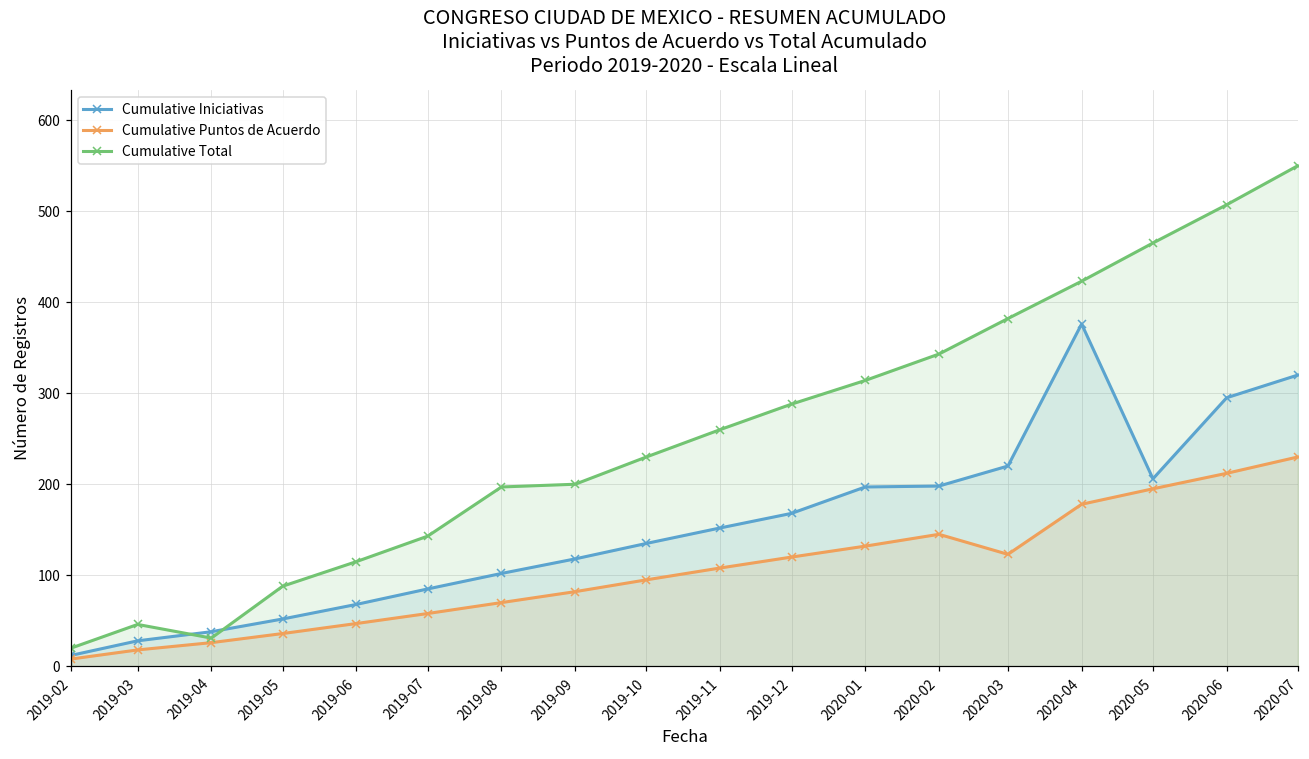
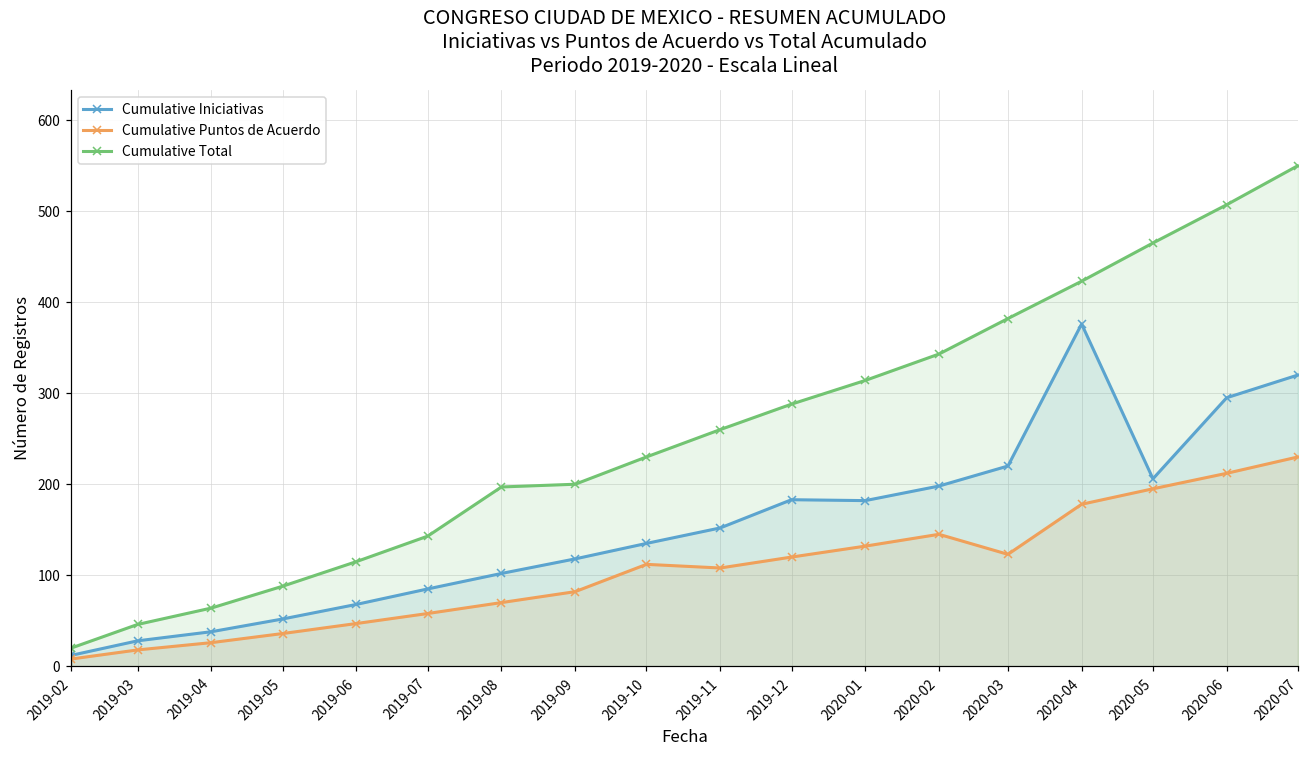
Cumulative Total, 2019-04: 30 -> 60
Cumulative Puntos de Acuerdo, 2019-10: 100 -> 110
Cumulative Iniciativas, 2019-12: 170 -> 180
Cumulative Iniciativas, 2020-01: 200 -> 180
